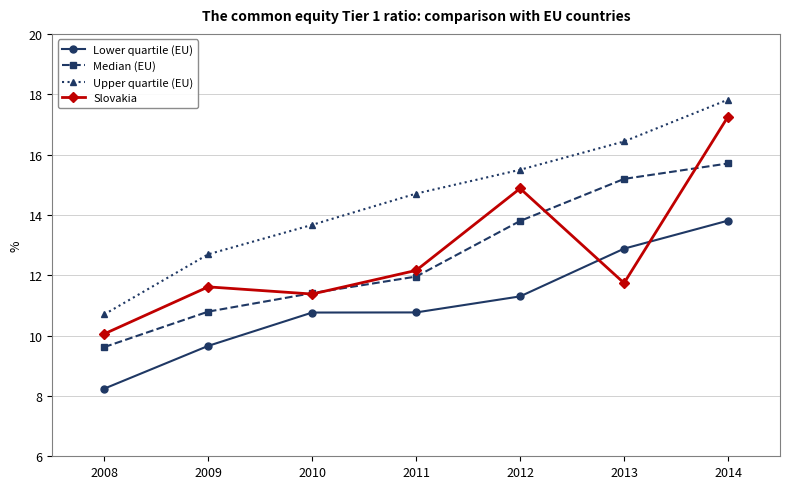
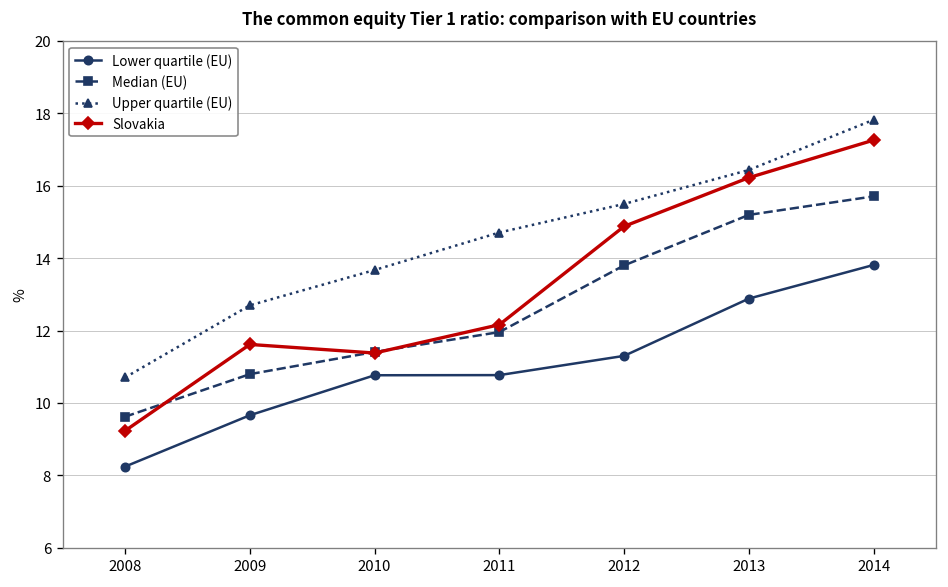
Slovakia, 2008: 10.1 -> 9.2
Slovakia, 2013: 11.7 -> 16.2
